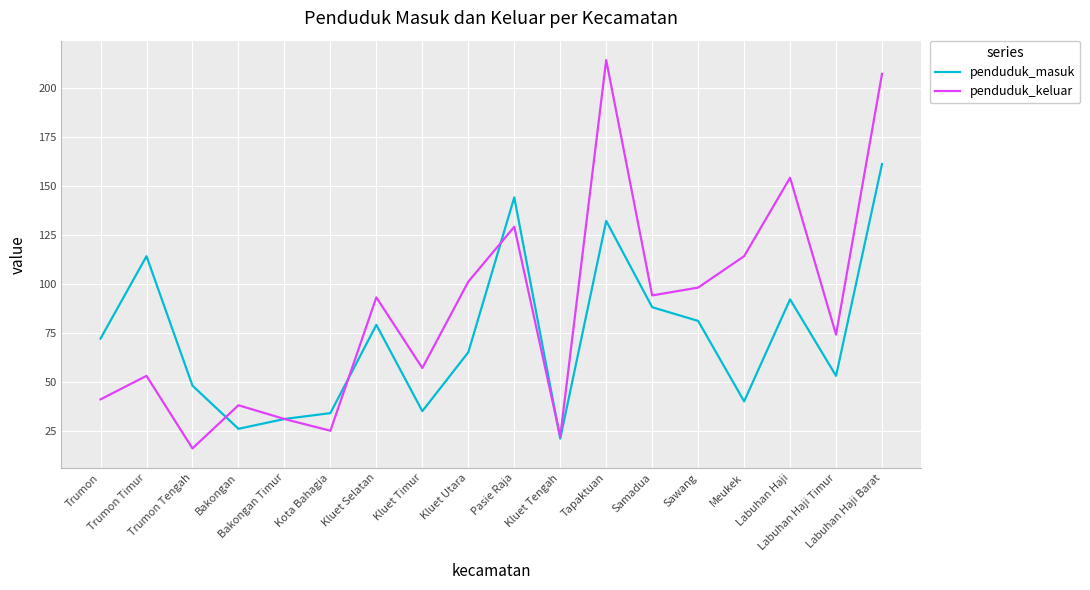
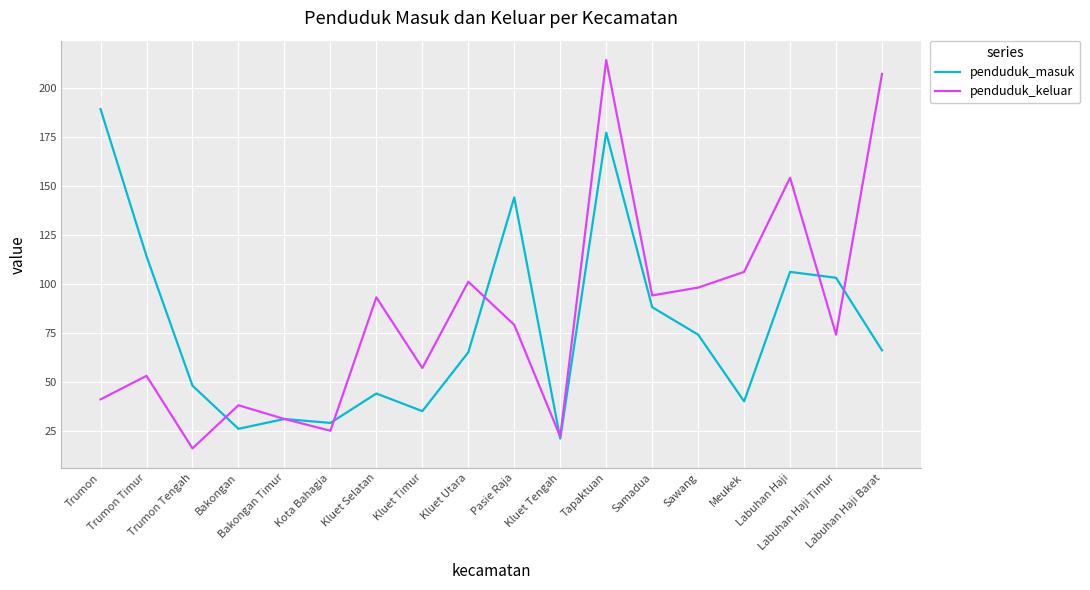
penduduk_masuk, Trumon: 72 -> 189
penduduk_masuk, Kota Bahagia: 34 -> 29
penduduk_masuk, Kluet Selatan: 79 -> 44
penduduk_keluar, Pasie Raja: 129 -> 79
penduduk_masuk, Tapaktuan: 132 -> 177
penduduk_masuk, Sawang: 81 -> 74
penduduk_keluar, Meukek: 114 -> 106
penduduk_masuk, Labuhan Haji: 92 -> 106
penduduk_masuk, Labuhan Haji Timur: 53 -> 103
penduduk_masuk, Labuhan Haji Barat: 161 -> 66
